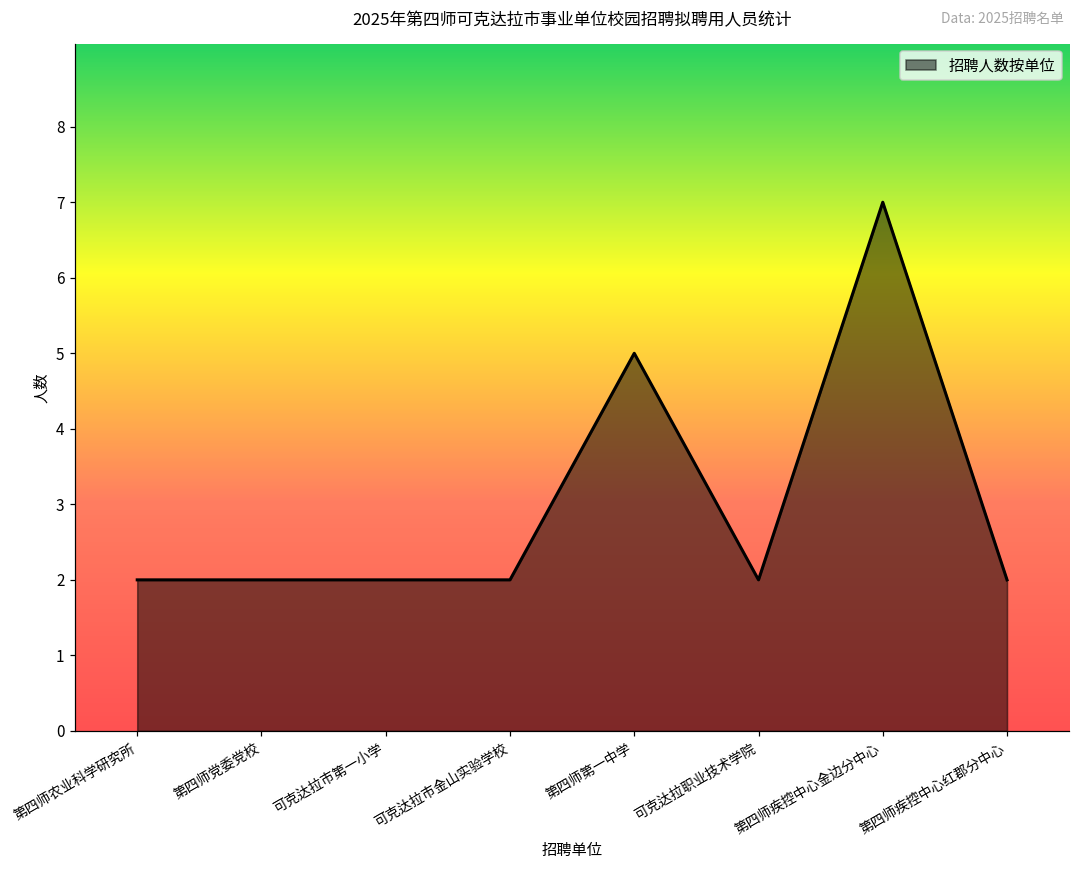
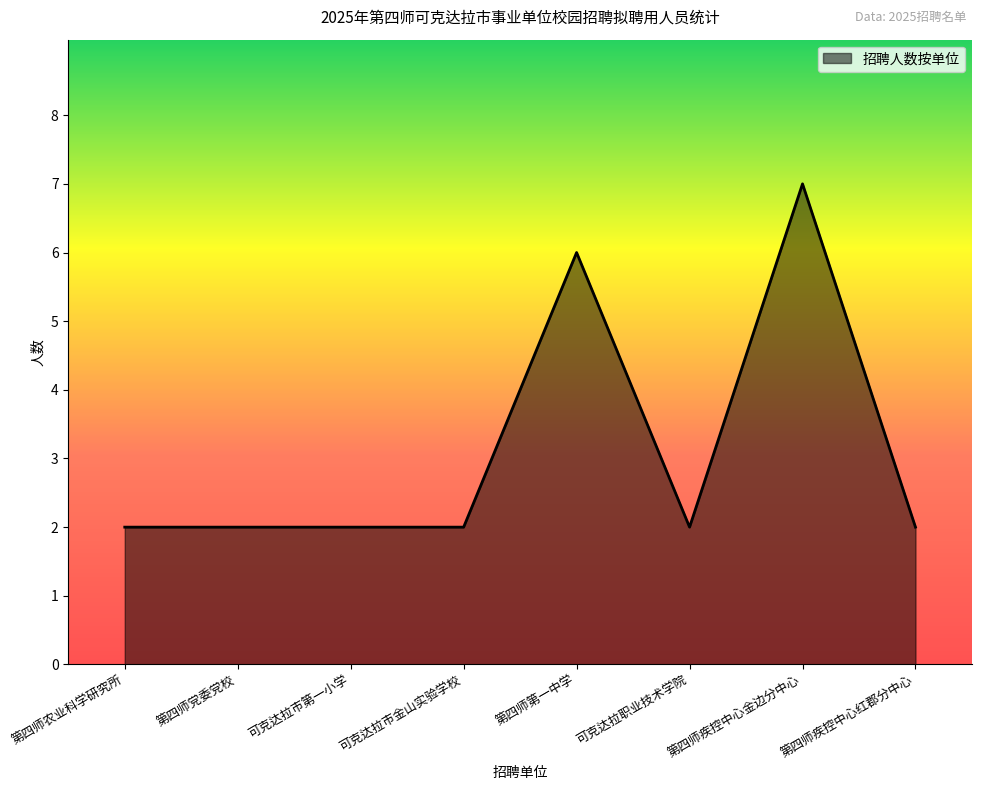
第四师第一中学: 5 -> 6
